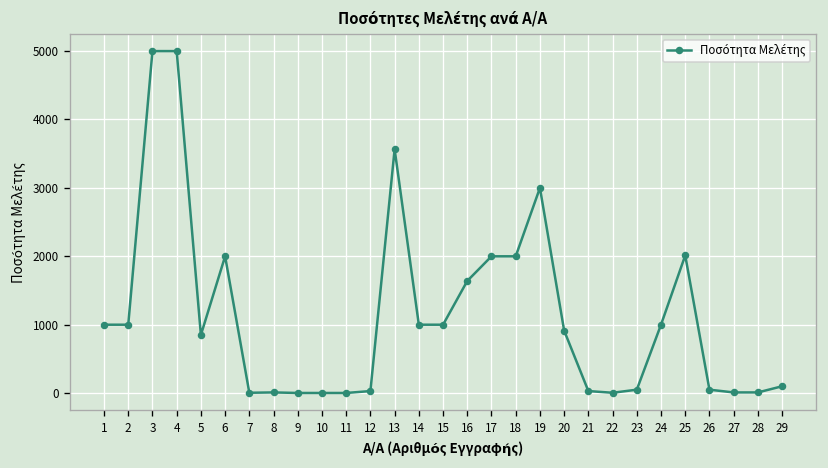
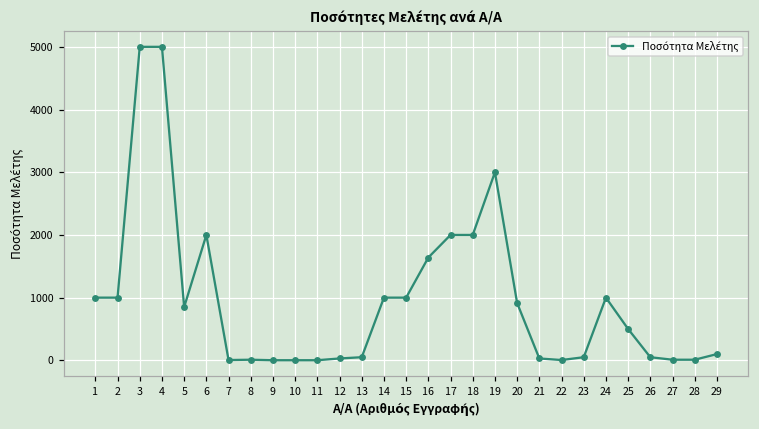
13: 3600 -> 100
25: 2000 -> 500
